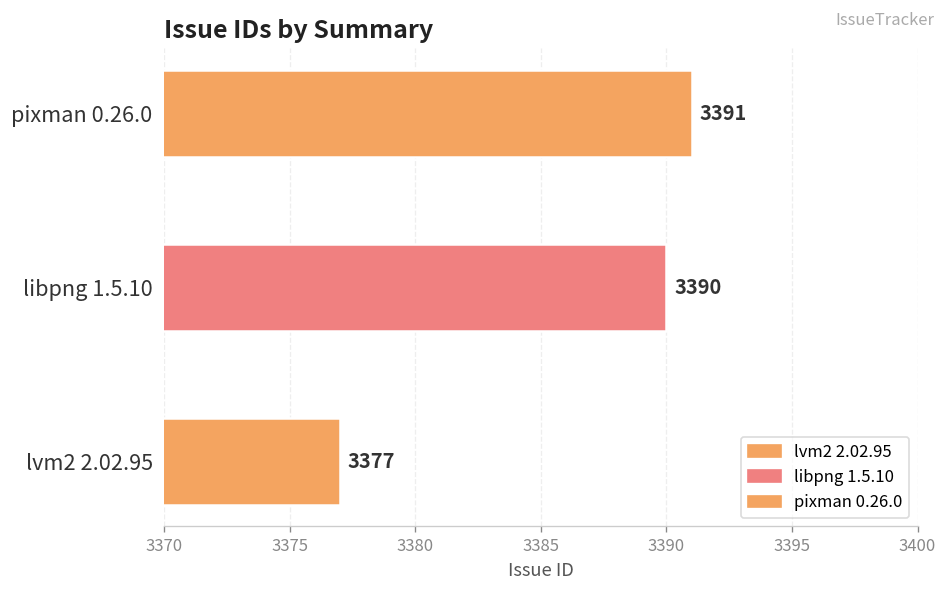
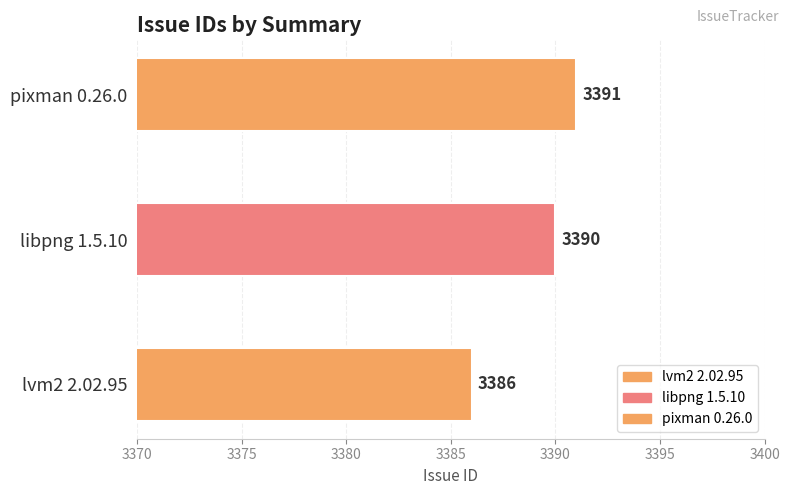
lvm2 2.02.95: 3377 -> 3386
